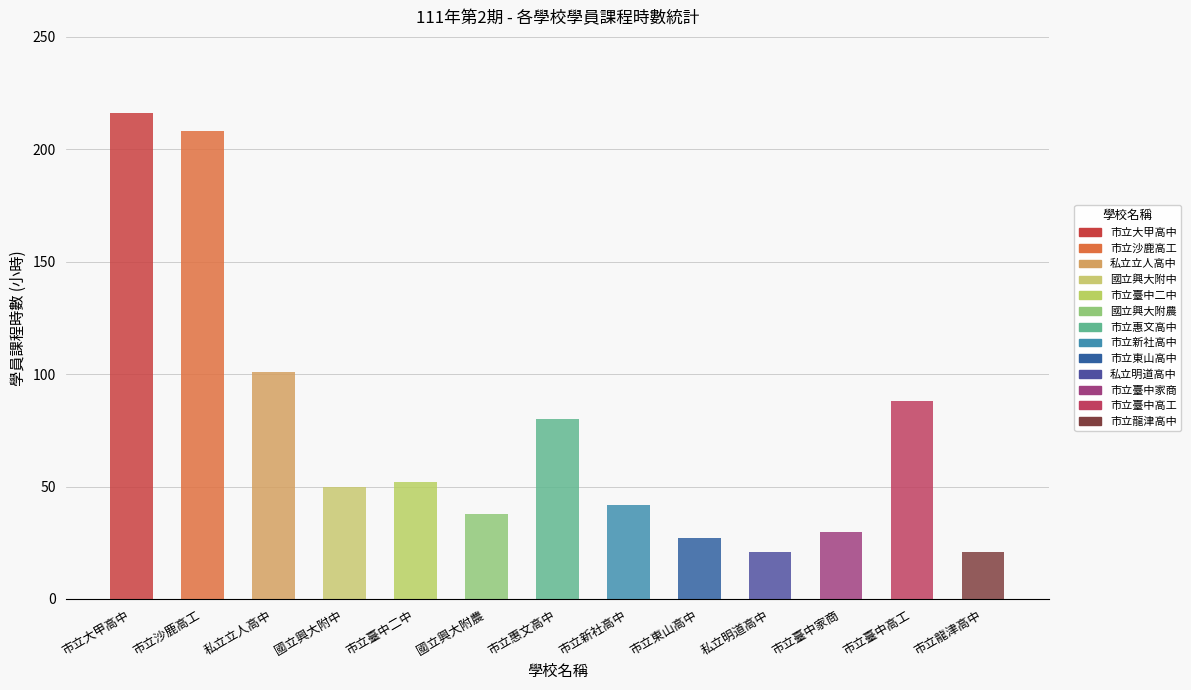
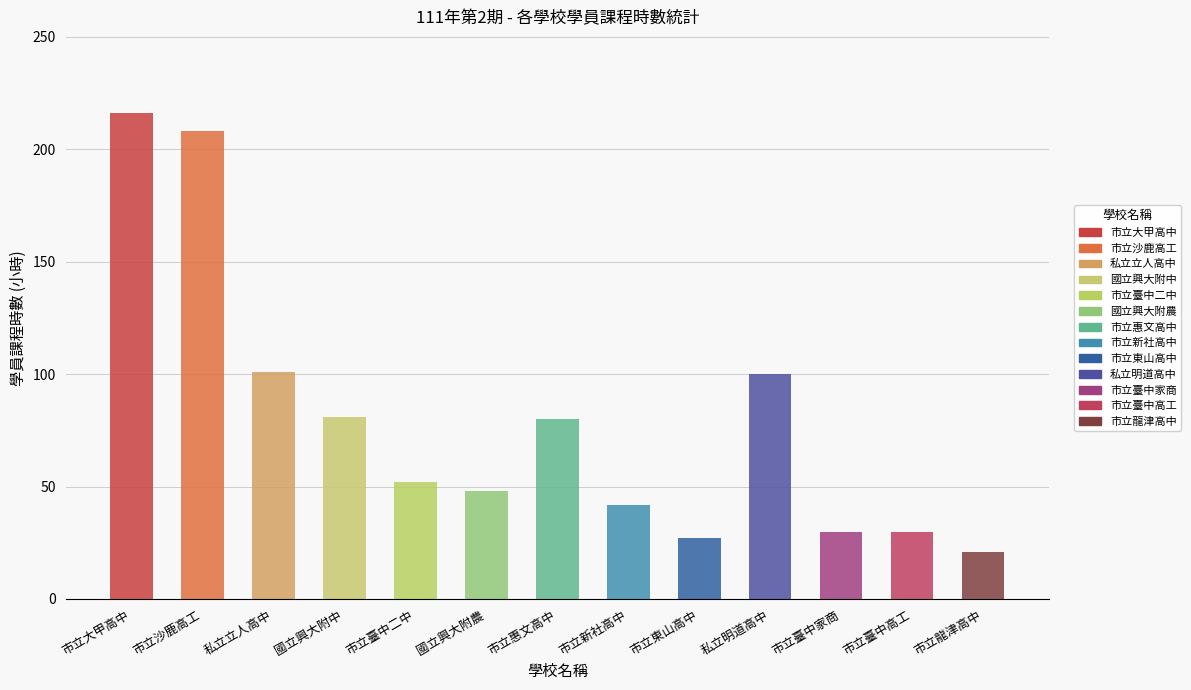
國立興大附中: 50 -> 81
國立興大附農: 38 -> 48
私立明道高中: 21 -> 100
市立臺中高工: 88 -> 30
